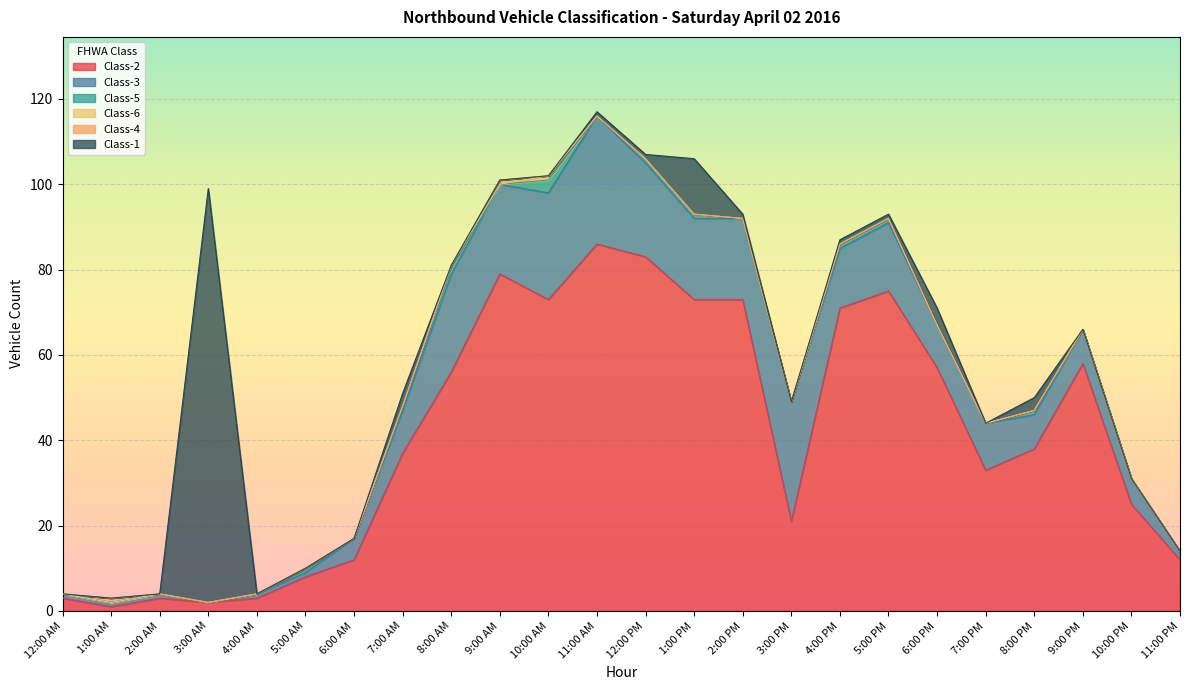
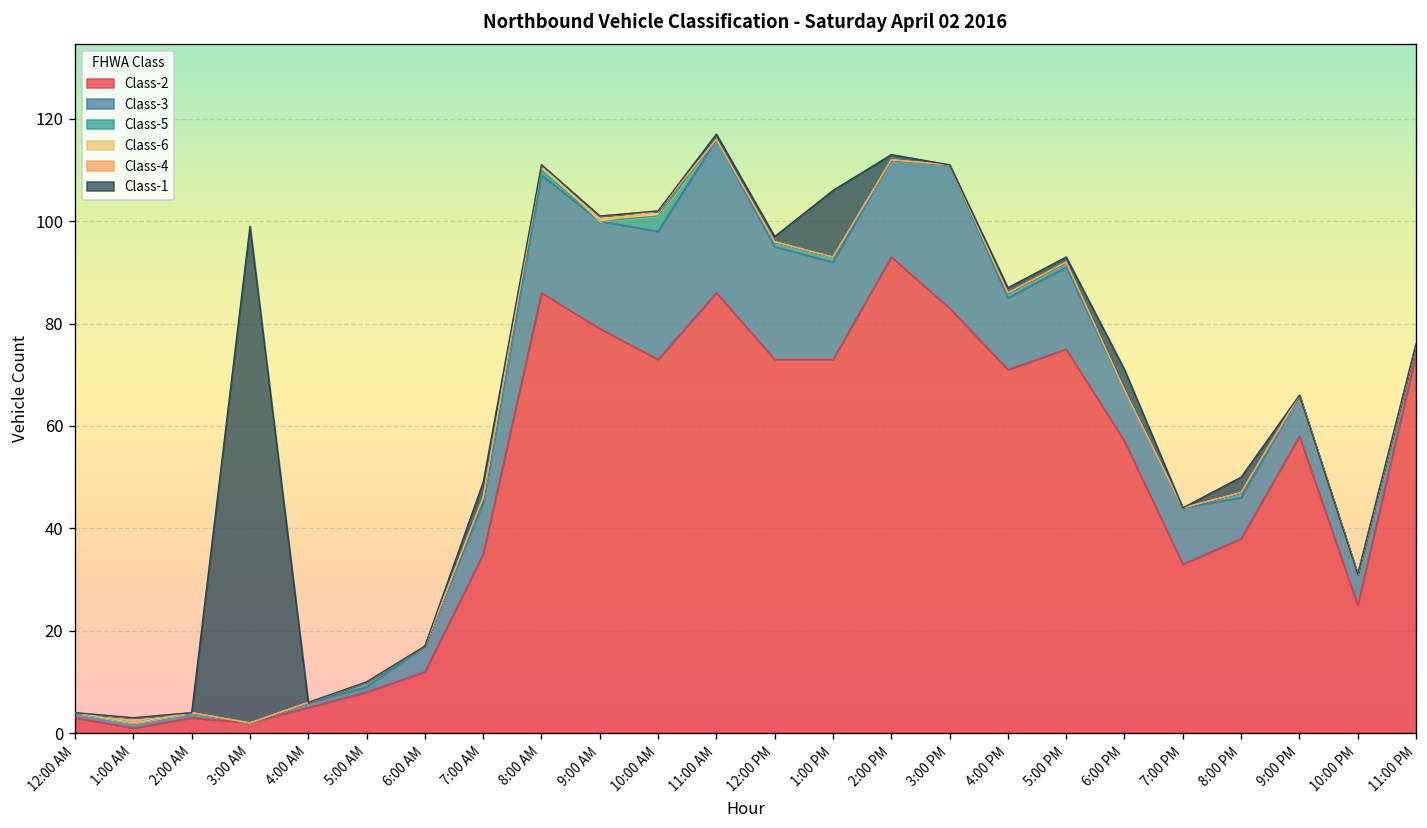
Class-2, 4:00 AM: 3 -> 5
Class-2, 7:00 AM: 37 -> 35
Class-2, 8:00 AM: 56 -> 86
Class-2, 12:00 PM: 83 -> 73
Class-2, 2:00 PM: 73 -> 93
Class-2, 3:00 PM: 21 -> 83
Class-2, 11:00 PM: 12 -> 74
